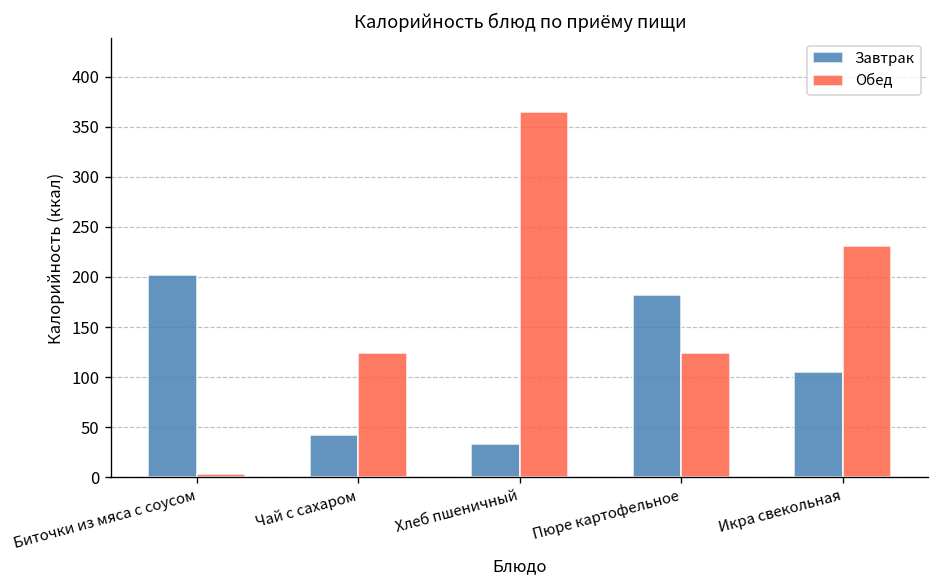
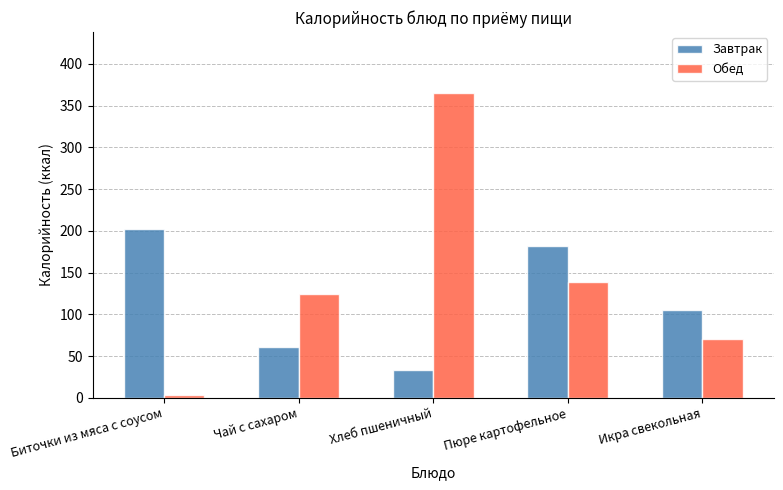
Завтрак, Чай с сахаром: 40 -> 60
Обед, Пюре картофельное: 120 -> 140
Обед, Икра свекольная: 230 -> 70
